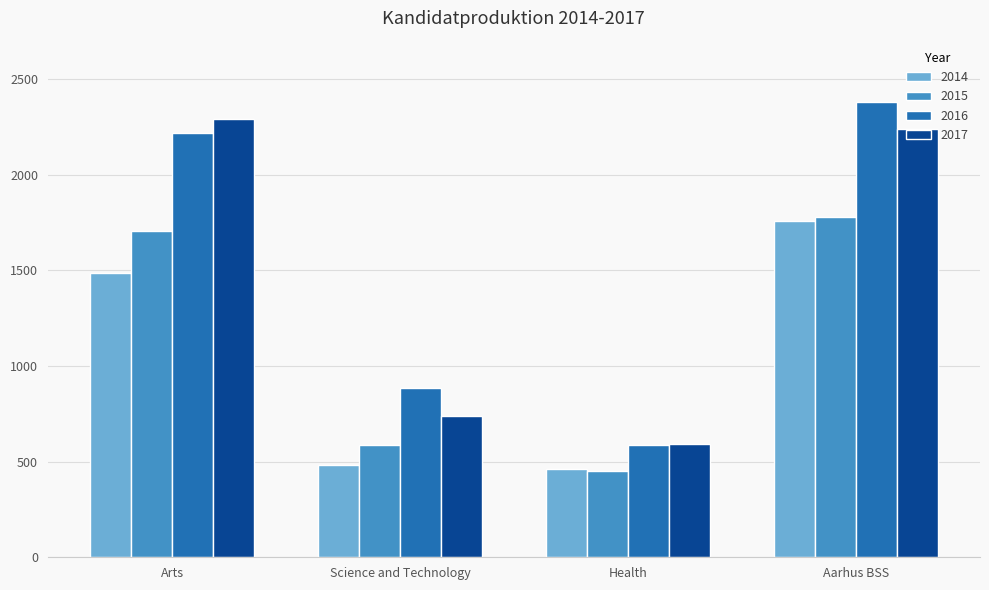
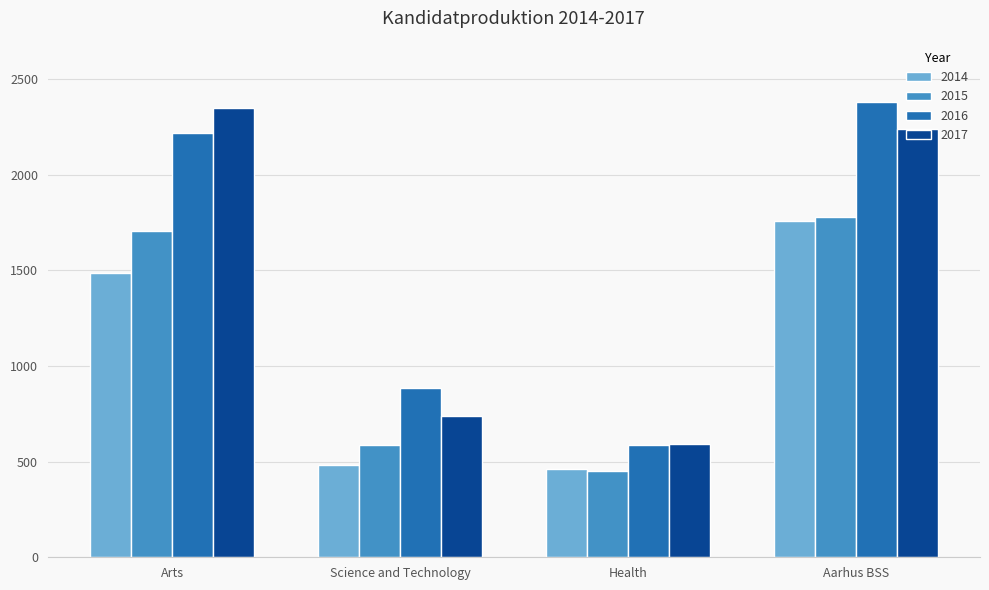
2017, Arts: 2290 -> 2350
